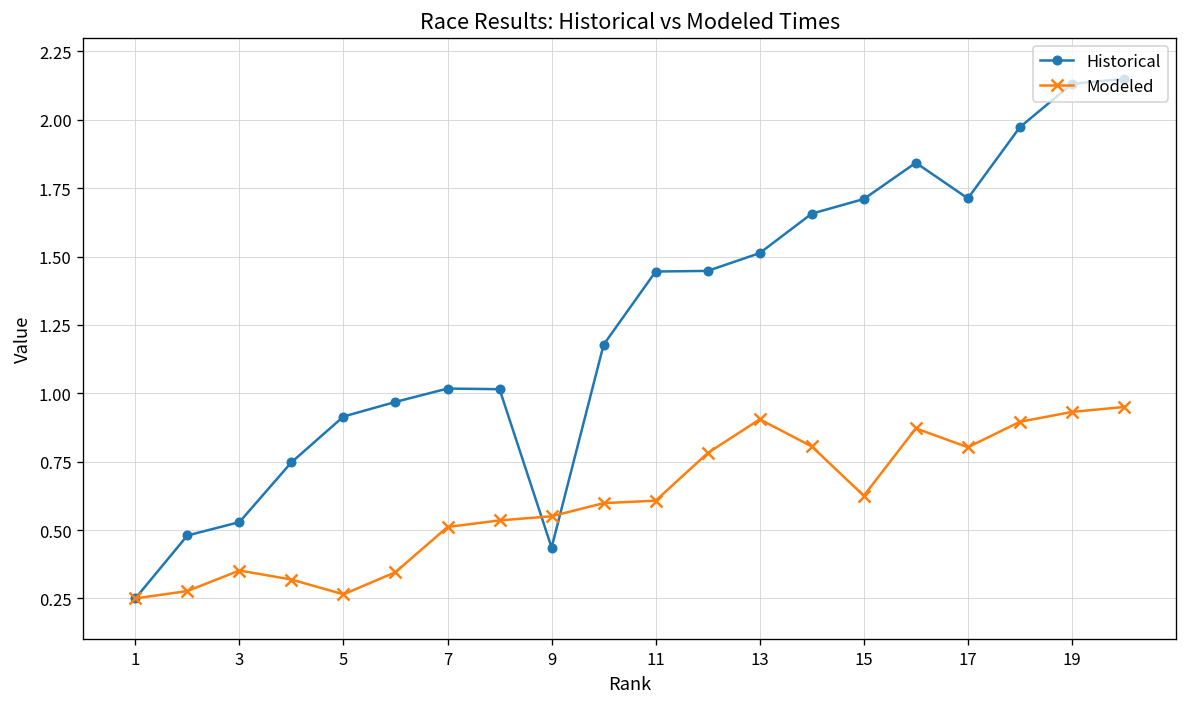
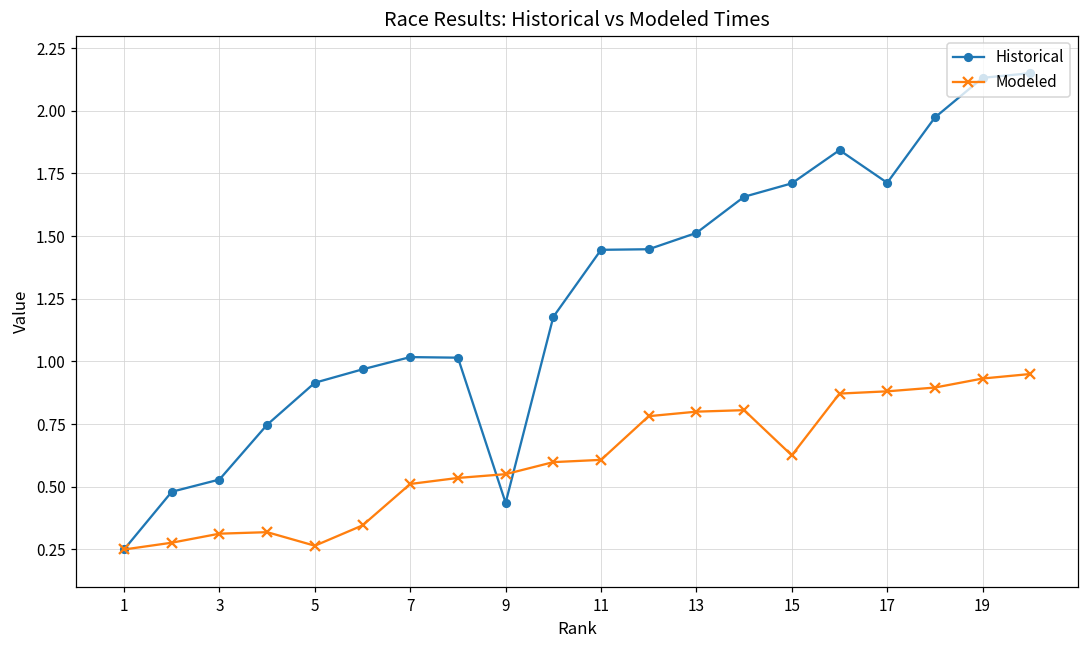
Modeled, 3: 0.35 -> 0.31
Modeled, 13: 0.90 -> 0.80
Modeled, 17: 0.80 -> 0.88
